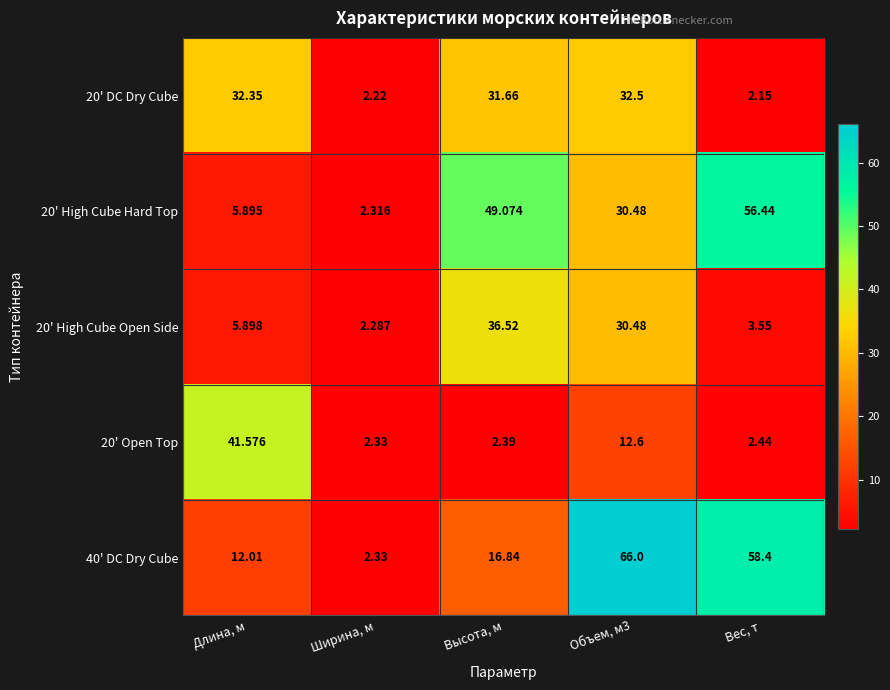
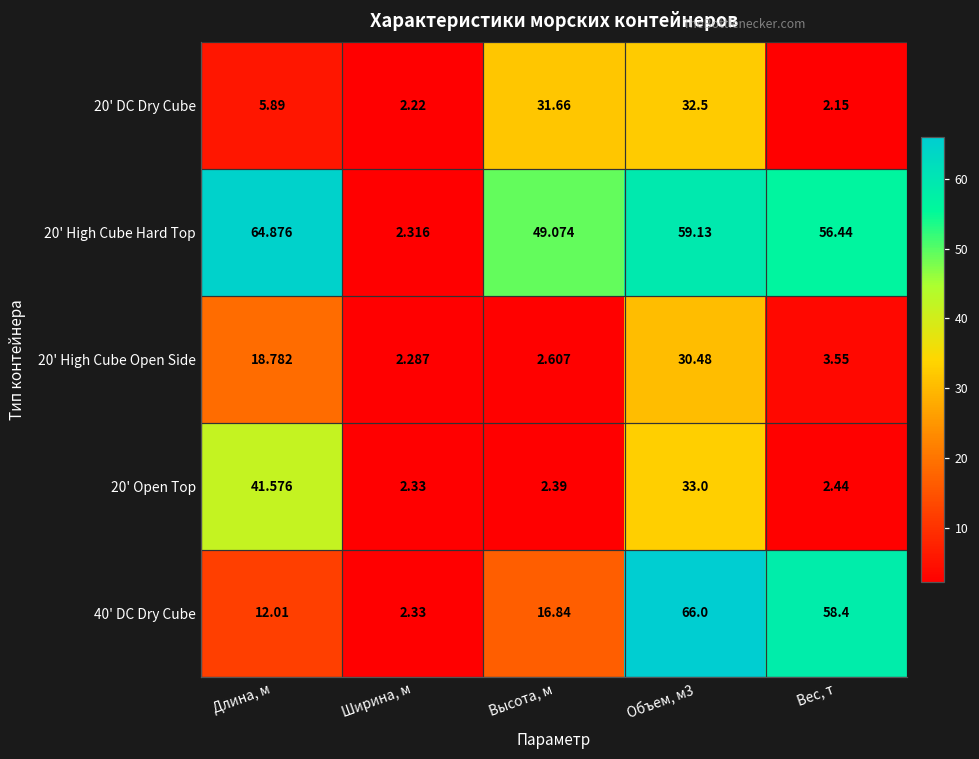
20' DC Dry Cube, Длина, м: 32.35 -> 5.89
20' High Cube Hard Top, Длина, м: 5.895 -> 64.876
20' High Cube Hard Top, Объем, м3: 30.48 -> 59.13
20' High Cube Open Side, Длина, м: 5.898 -> 18.782
20' High Cube Open Side, Высота, м: 36.52 -> 2.607
20' Open Top, Объем, м3: 12.6 -> 33.0
